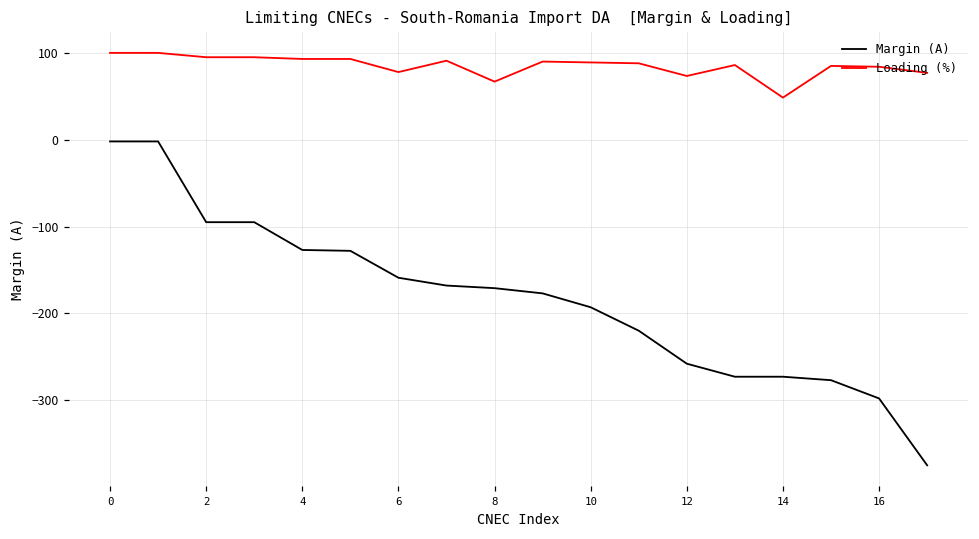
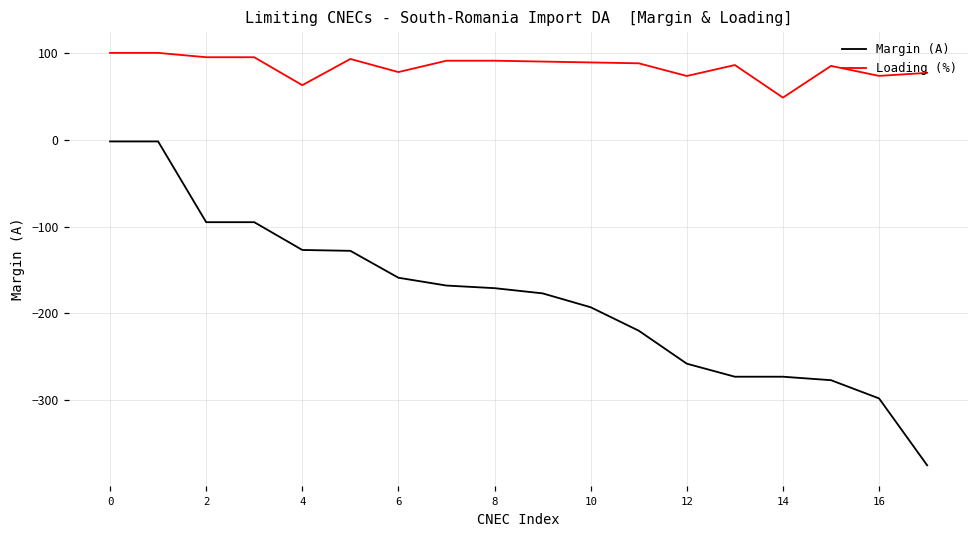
Loading (%), 4: 90 -> 60
Loading (%), 8: 70 -> 90
Loading (%), 16: 80 -> 70
